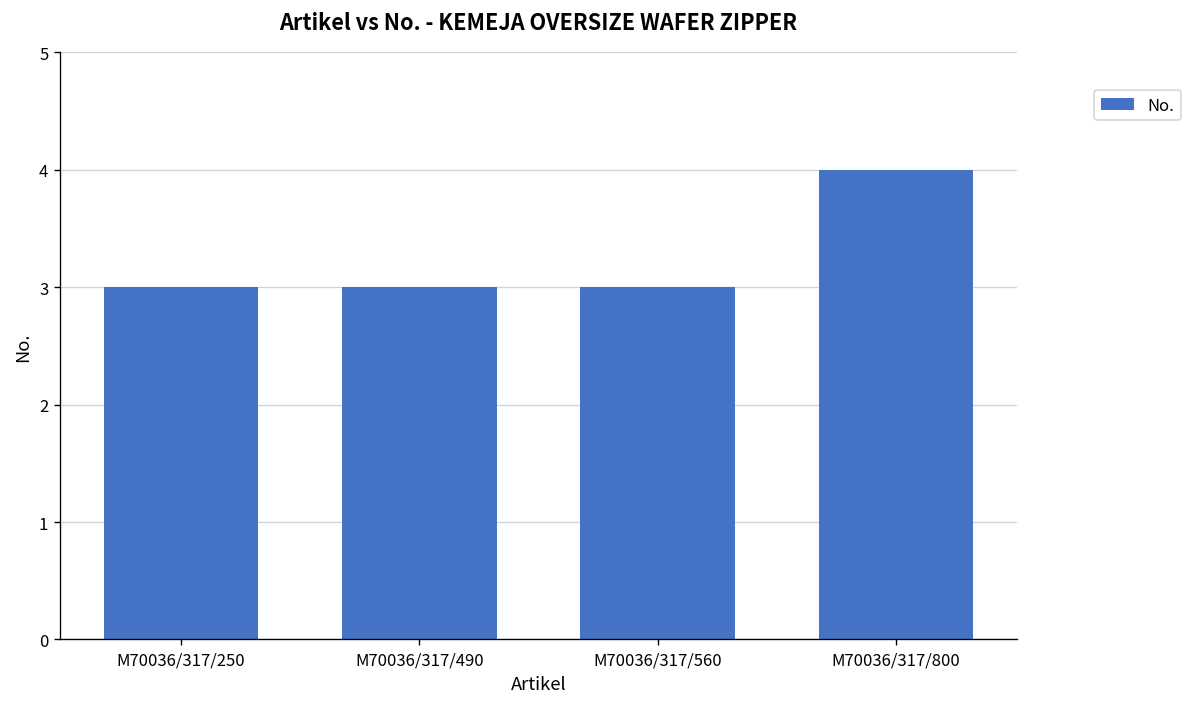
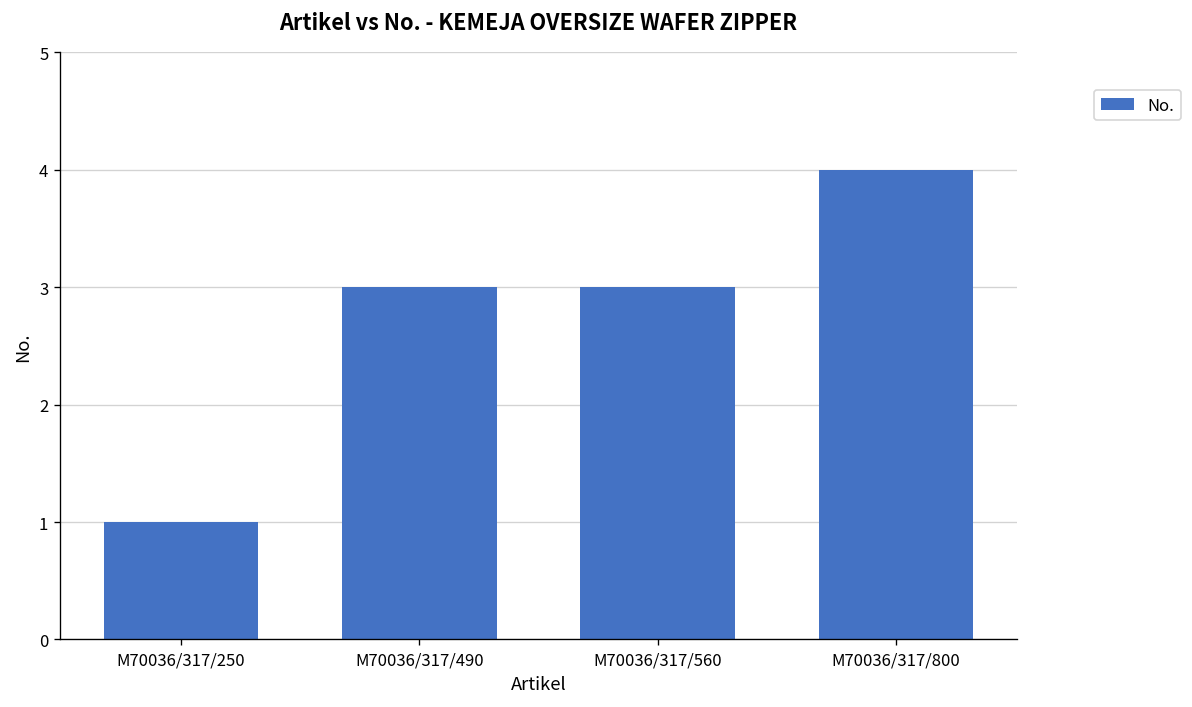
M70036/317/250: 3 -> 1
